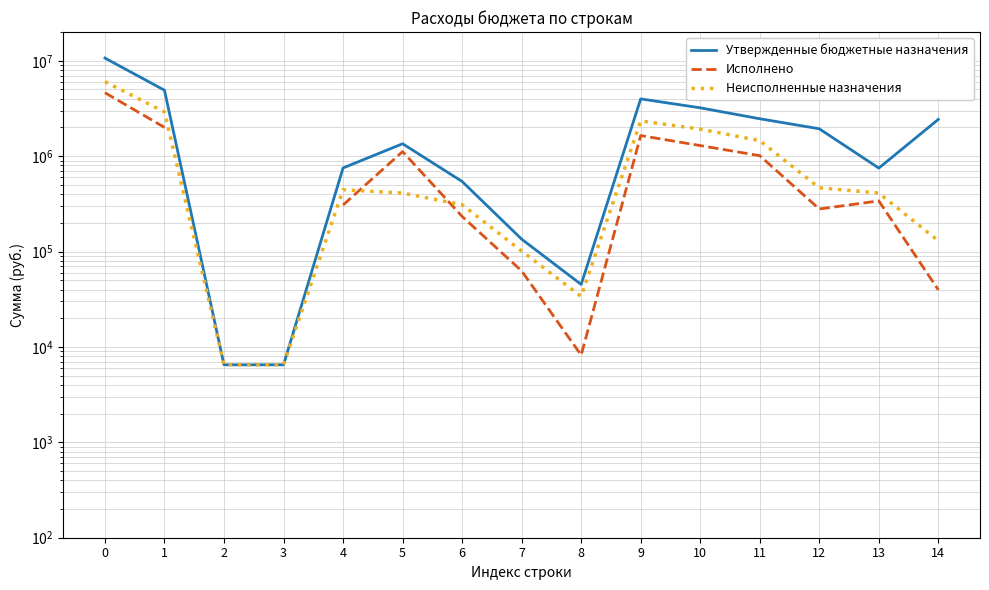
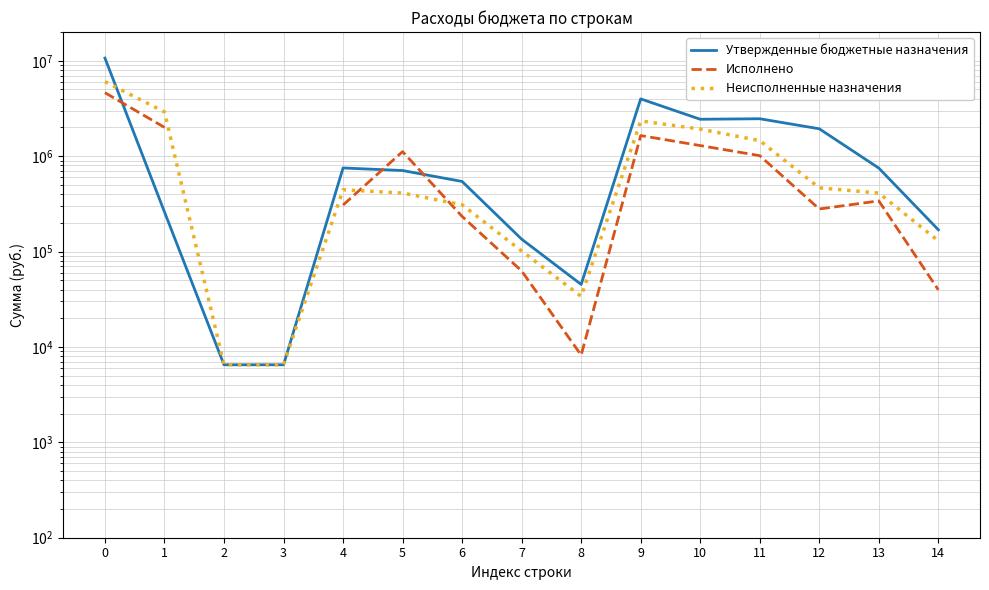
Утвержденные бюджетные назначения, 1: 5000000 -> 260000
Утвержденные бюджетные назначения, 5: 1300000 -> 700000
Утвержденные бюджетные назначения, 10: 3200000 -> 2400000
Утвержденные бюджетные назначения, 14: 2400000 -> 170000
